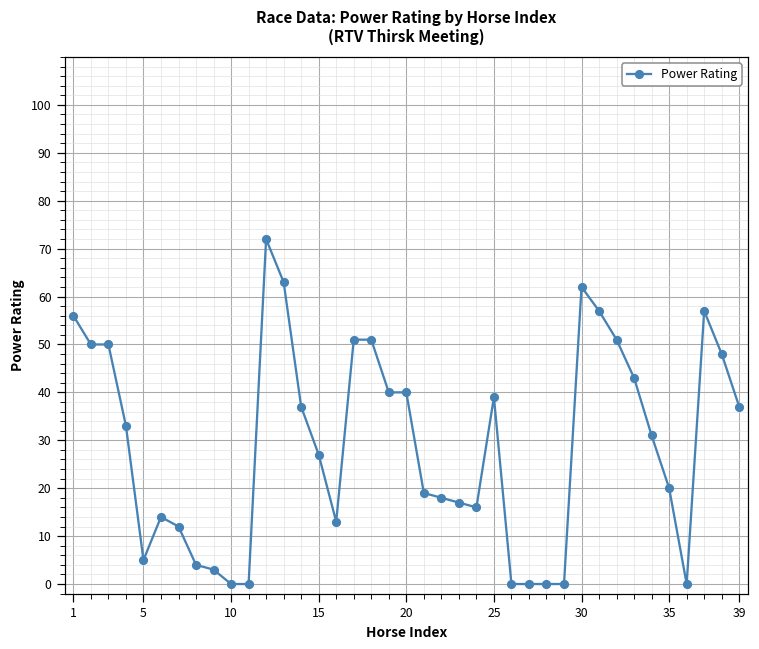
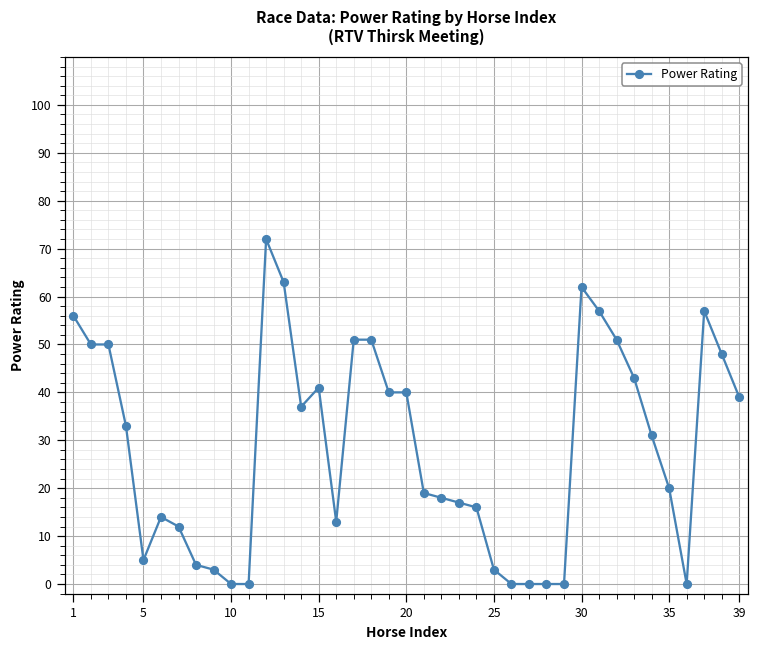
15: 27 -> 41
25: 39 -> 3
39: 37 -> 39
